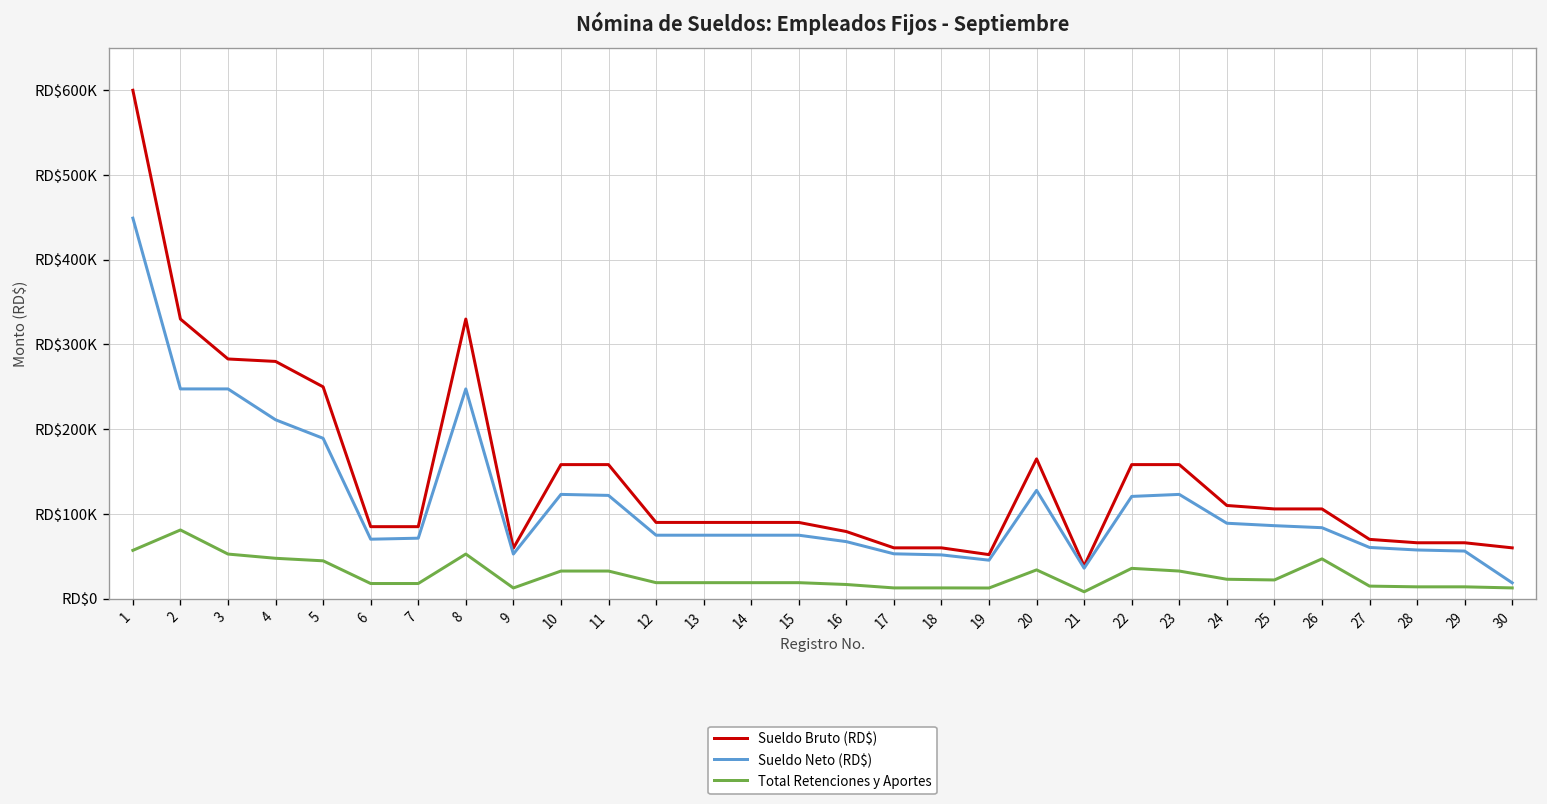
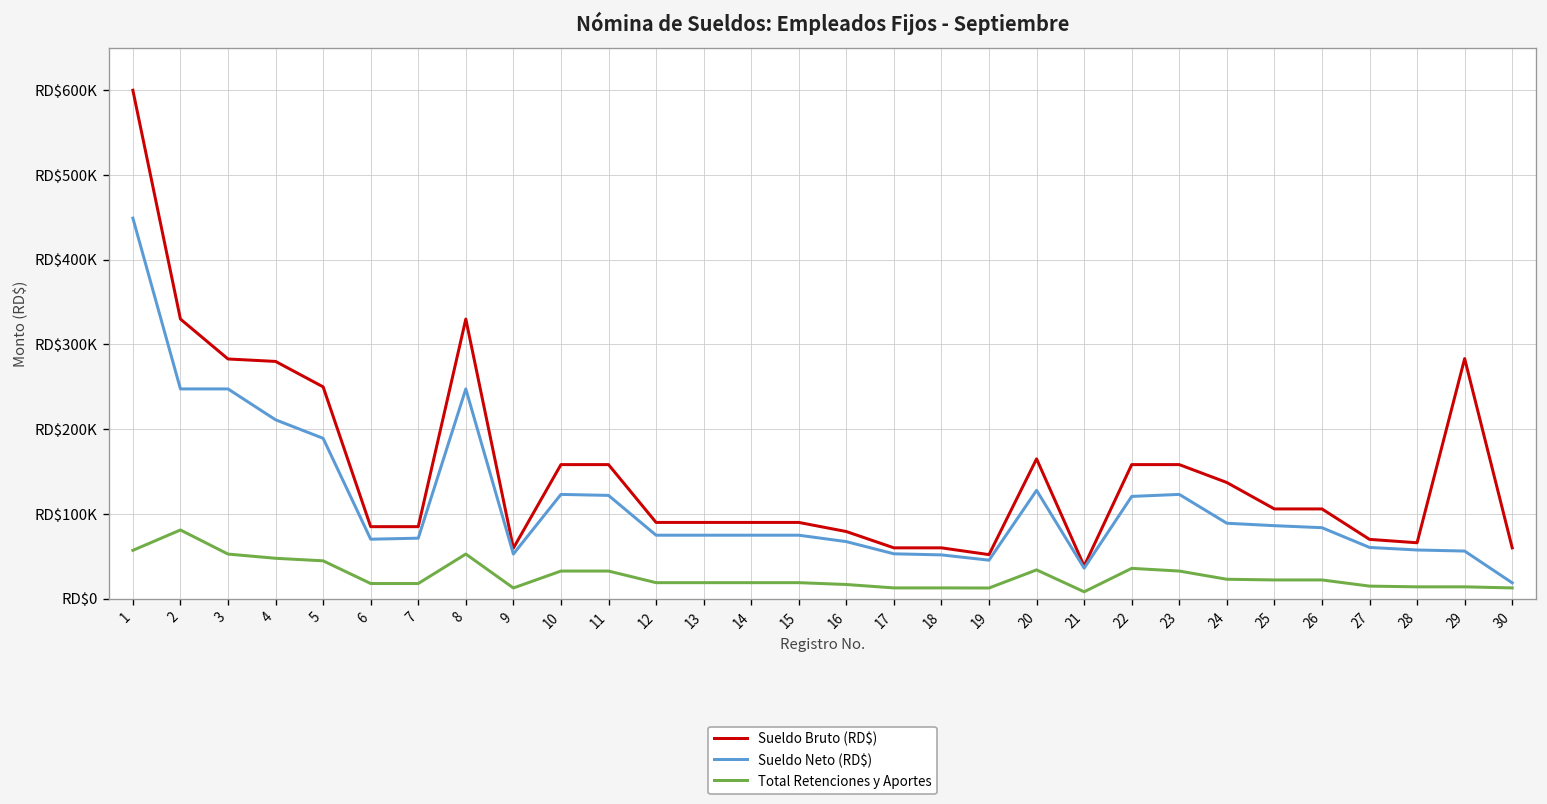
Sueldo Bruto (RD$), 24: RD$110000 -> RD$140000
Total Retenciones y Aportes, 26: RD$50000 -> RD$20000
Sueldo Bruto (RD$), 29: RD$70000 -> RD$280000
